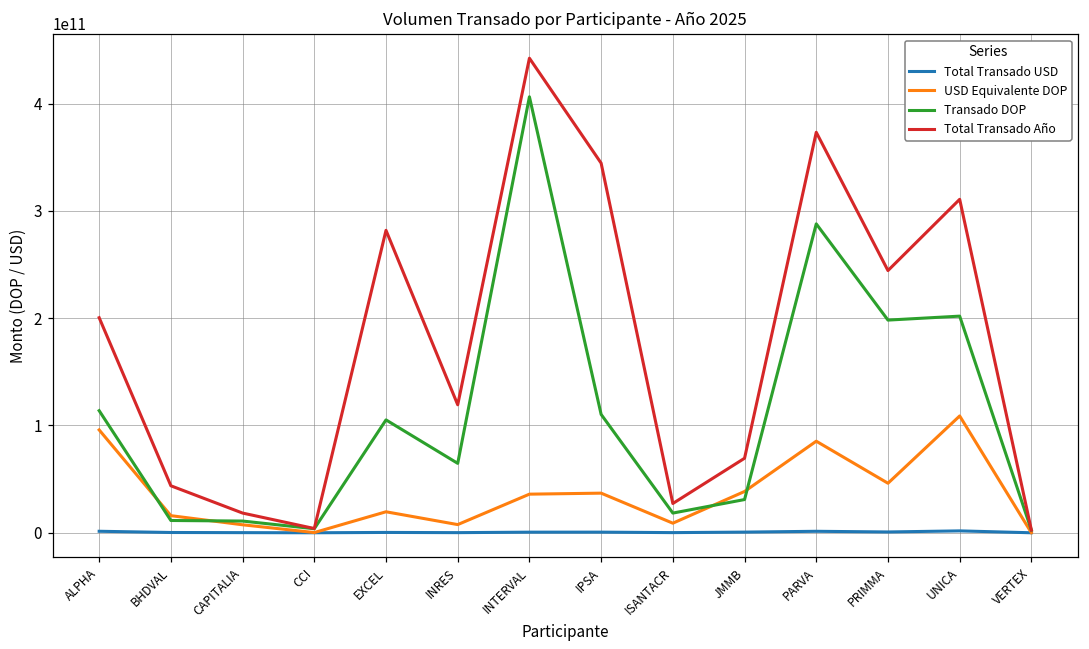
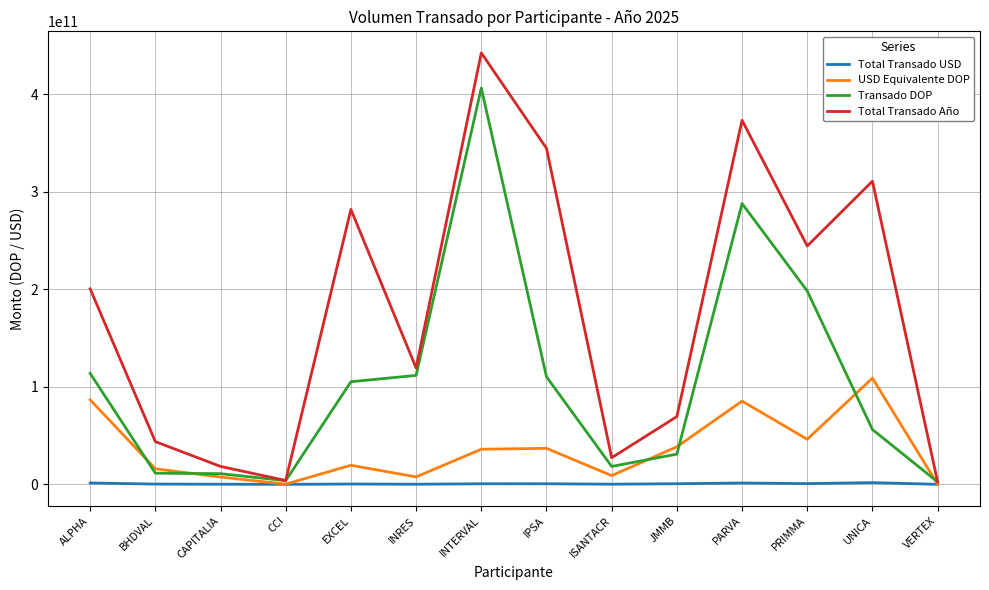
USD Equivalente DOP, ALPHA: 100000000000 -> 90000000000
Transado DOP, INRES: 60000000000 -> 110000000000
Transado DOP, UNICA: 200000000000 -> 60000000000
